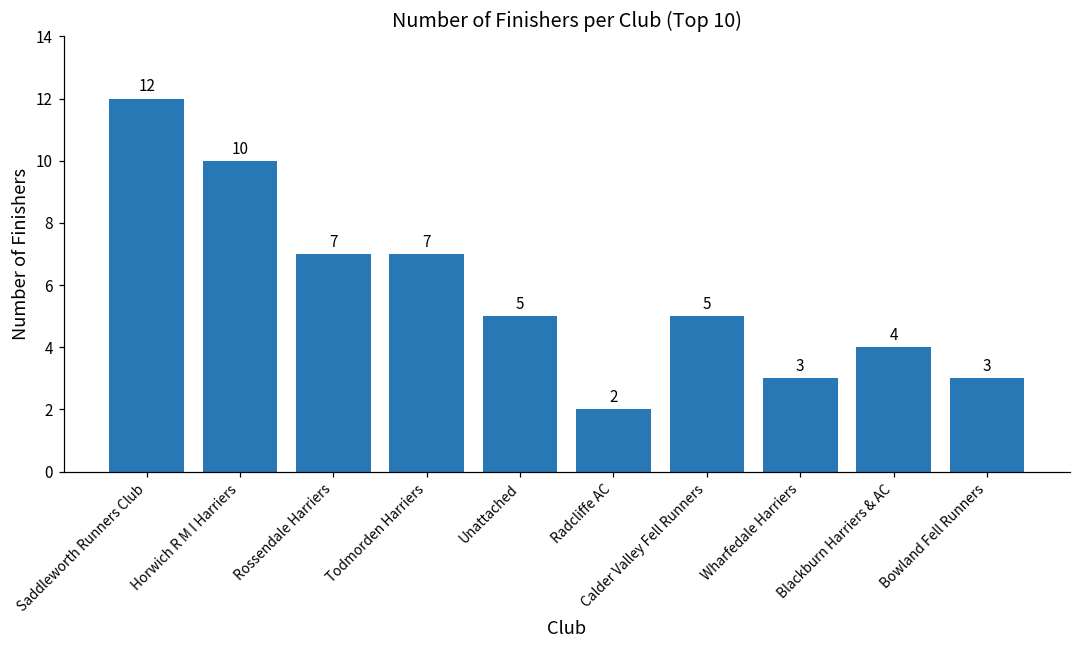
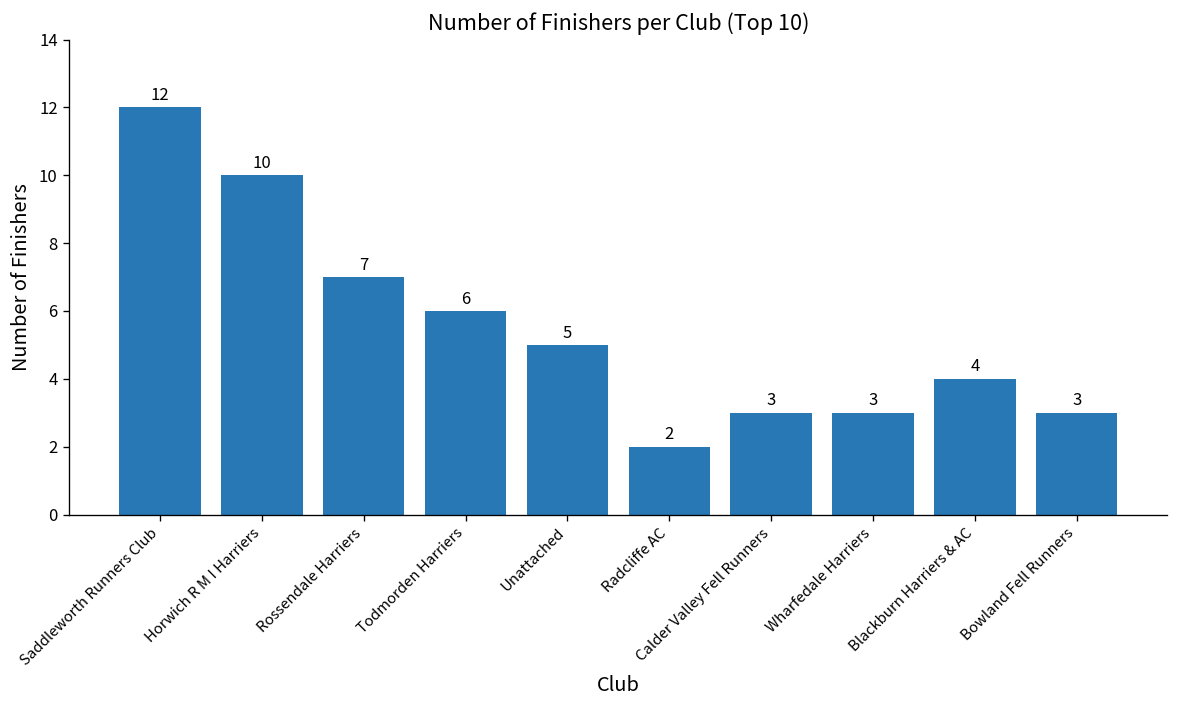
Todmorden Harriers: 7 -> 6
Calder Valley Fell Runners: 5 -> 3
